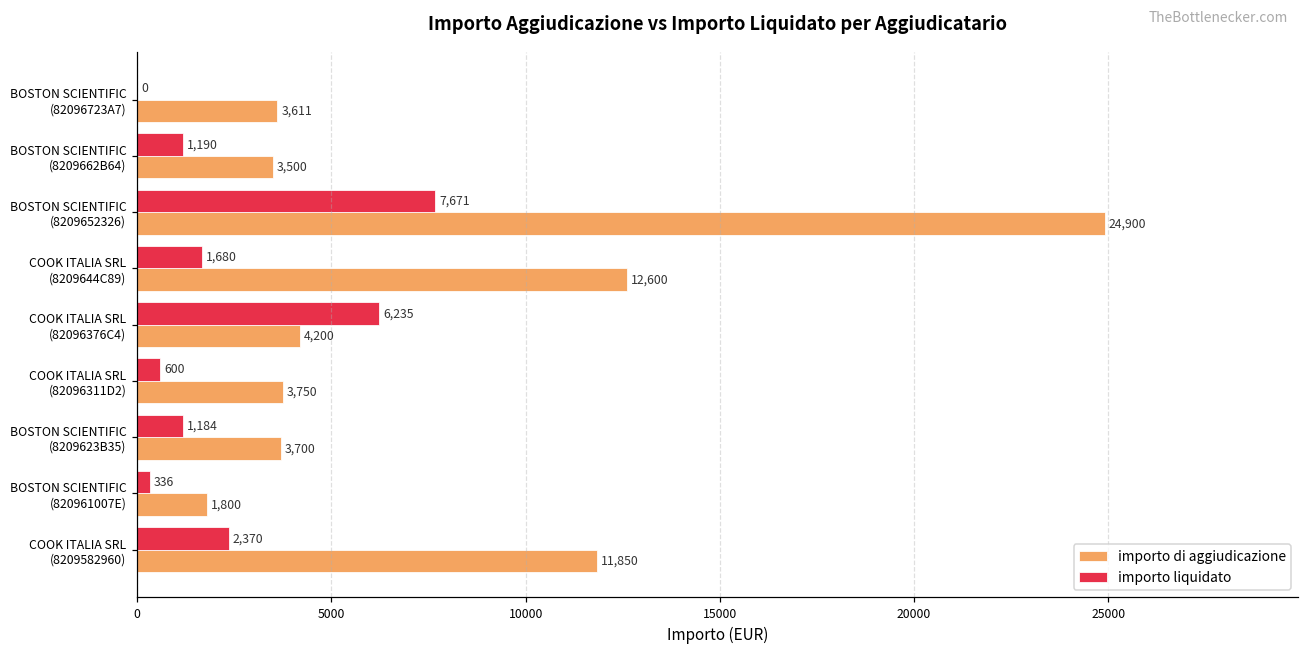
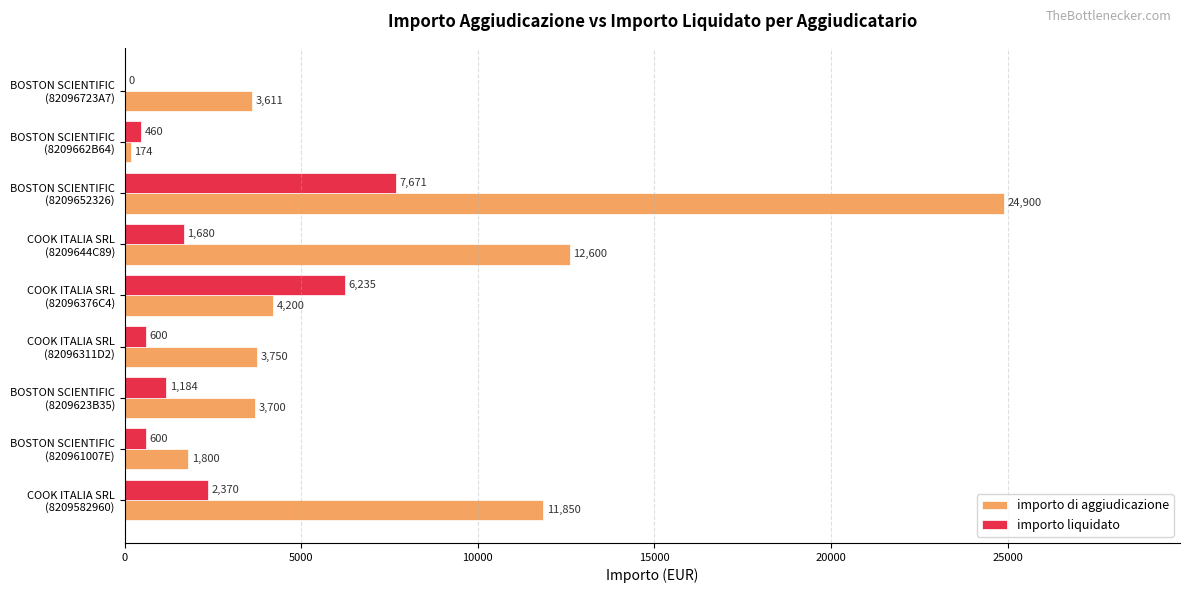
importo liquidato, BOSTON SCIENTIFIC (8209662B64): 1,190 -> 460
importo di aggiudicazione, BOSTON SCIENTIFIC (8209662B64): 3,500 -> 174
importo liquidato, BOSTON SCIENTIFIC (820961007E): 336 -> 600
